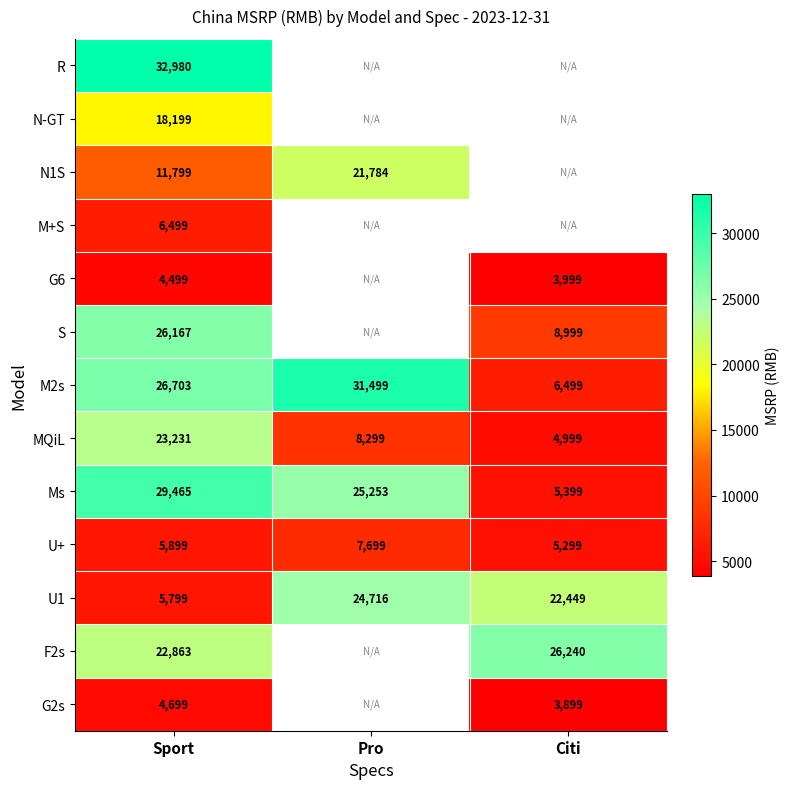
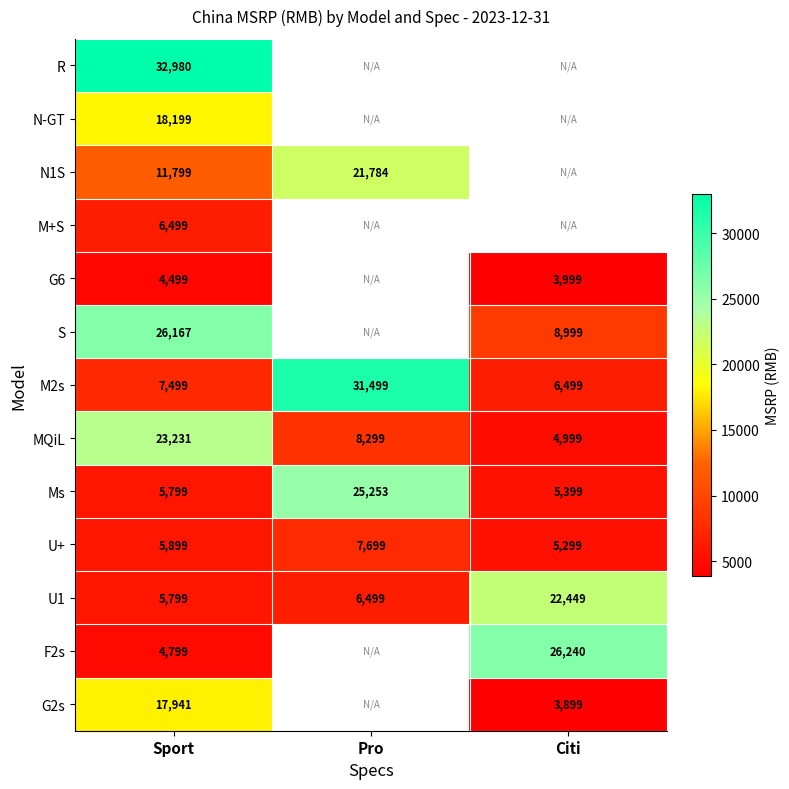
M2s, Sport: 26,703 -> 7,499
Ms, Sport: 29,465 -> 5,799
U1, Pro: 24,716 -> 6,499
F2s, Sport: 22,863 -> 4,799
G2s, Sport: 4,699 -> 17,941
